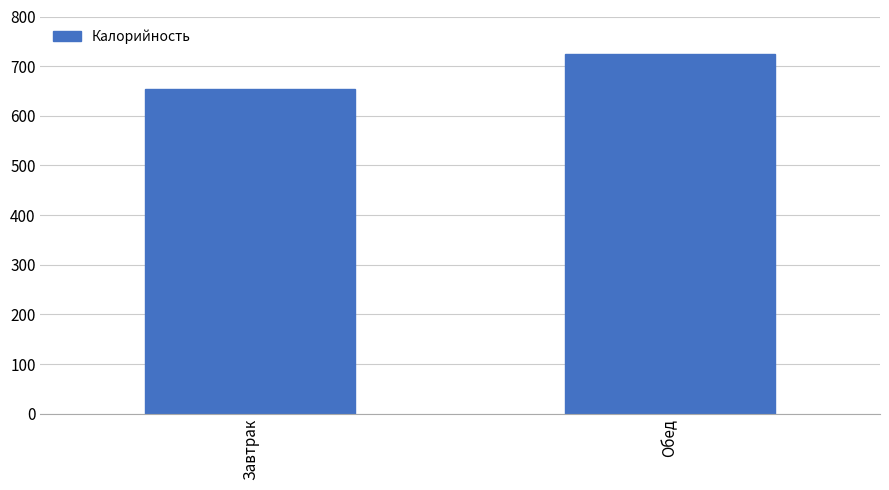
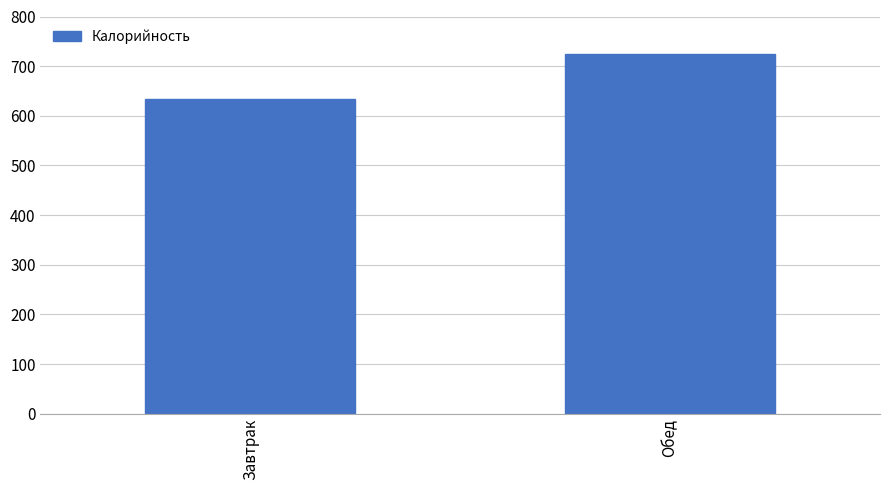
Завтрак: 650 -> 630
